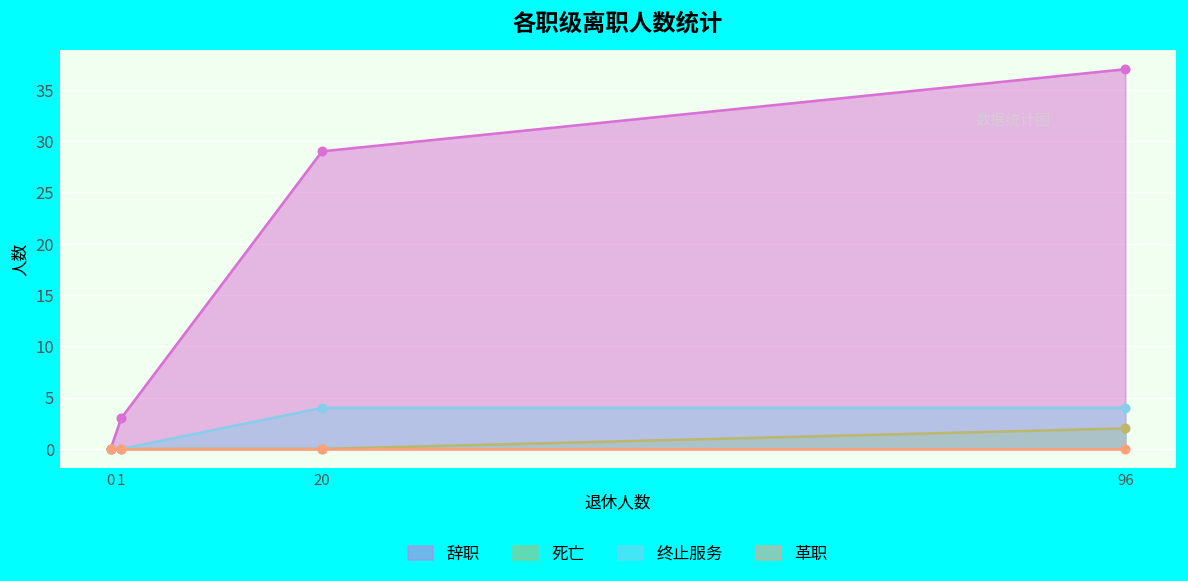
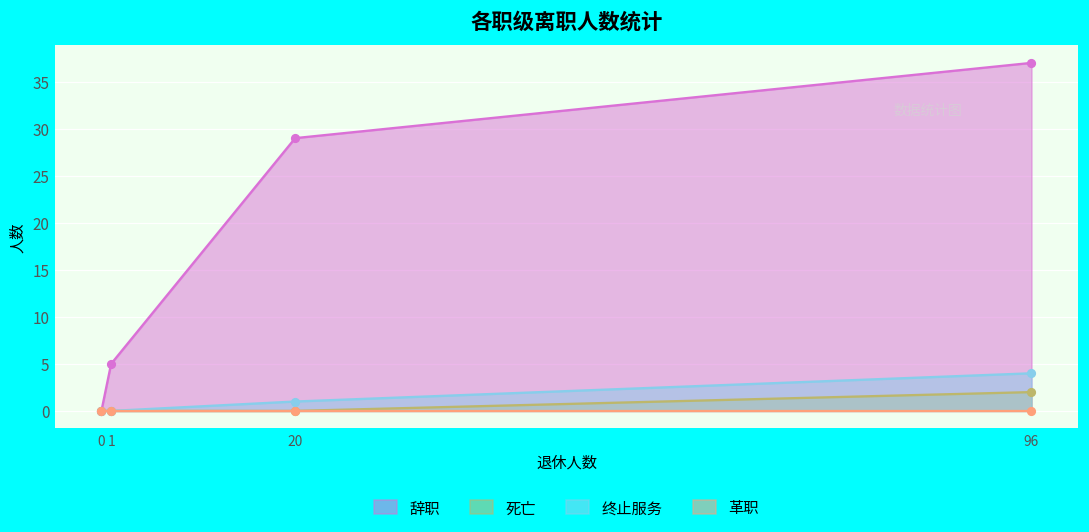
辞职, 1: 3 -> 5
终止服务, 20: 4 -> 1
